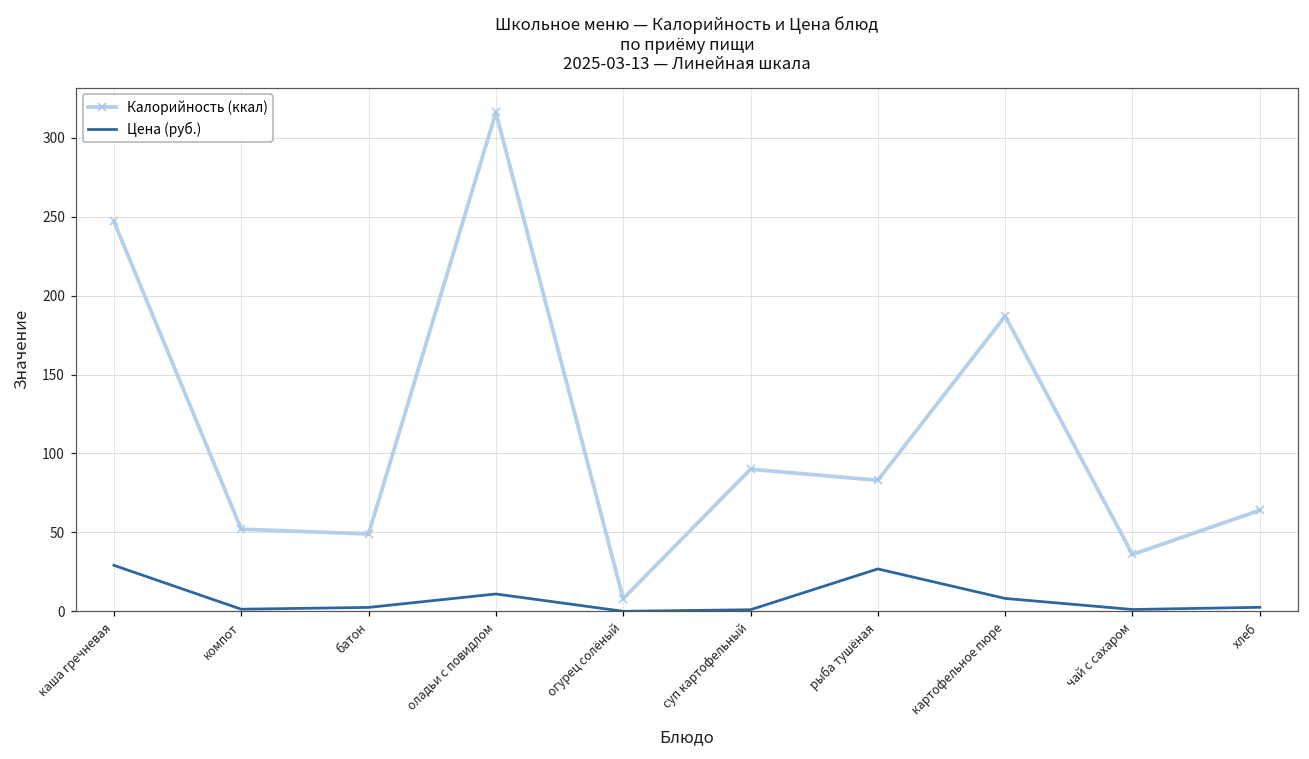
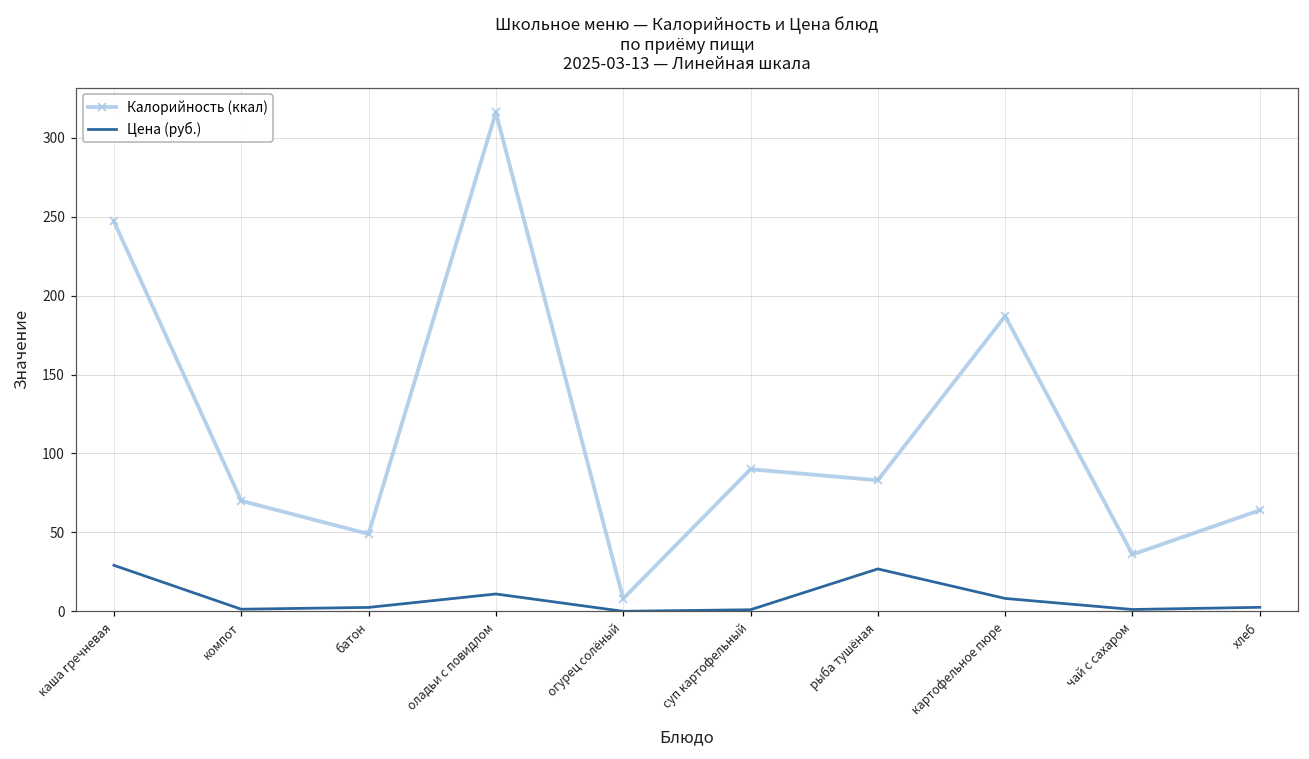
Калорийность (ккал), компот: 52 -> 70
